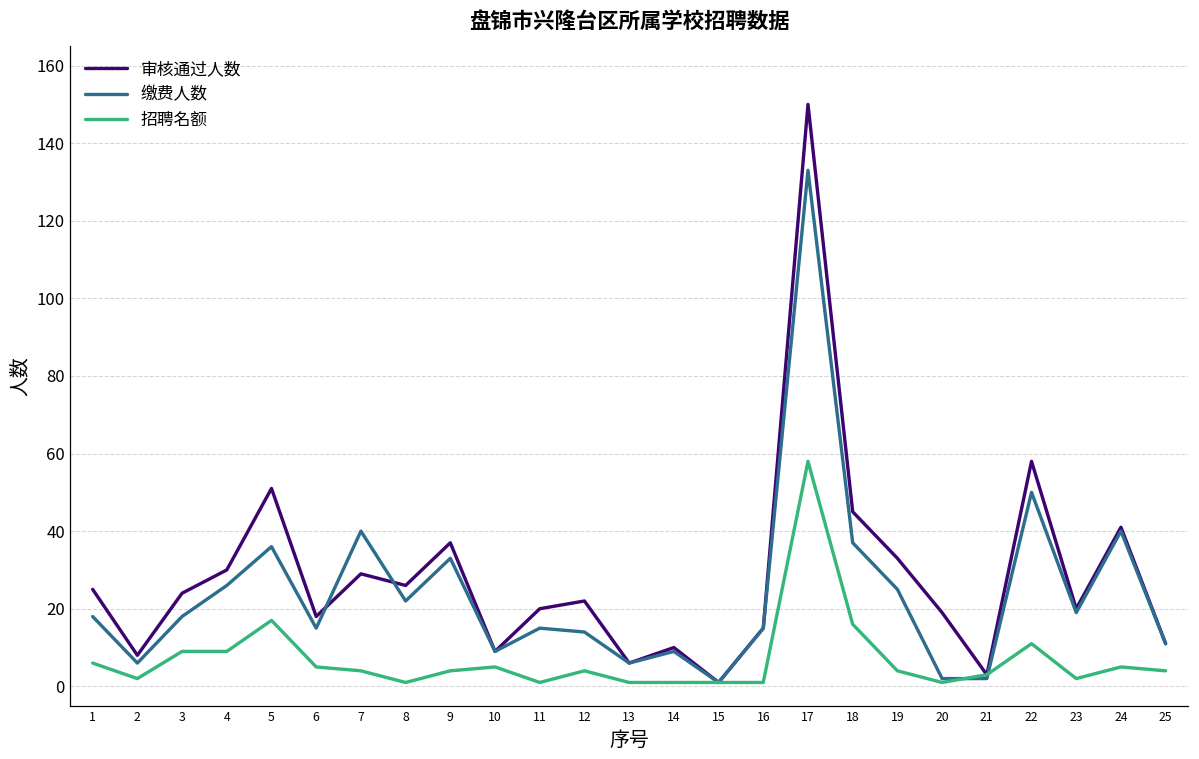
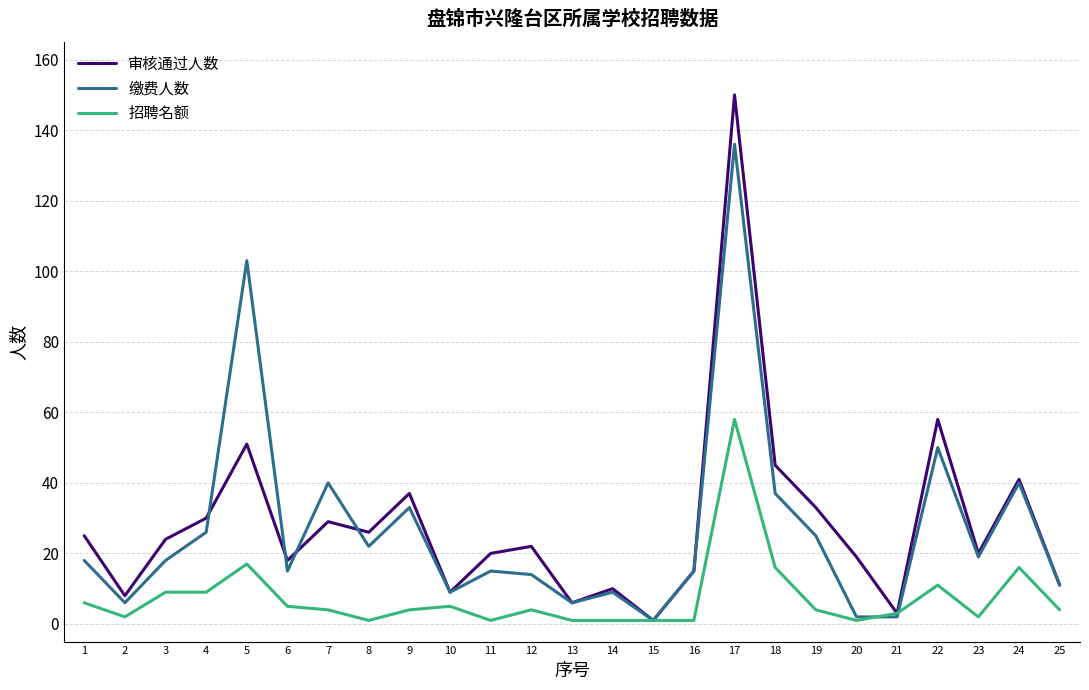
缴费人数, 5: 36 -> 103
缴费人数, 17: 133 -> 136
招聘名额, 24: 5 -> 16
